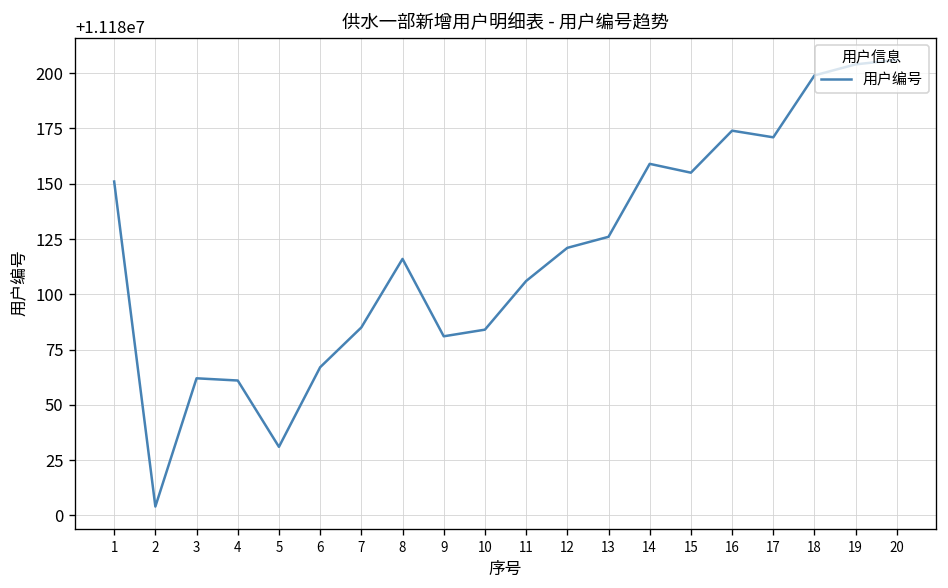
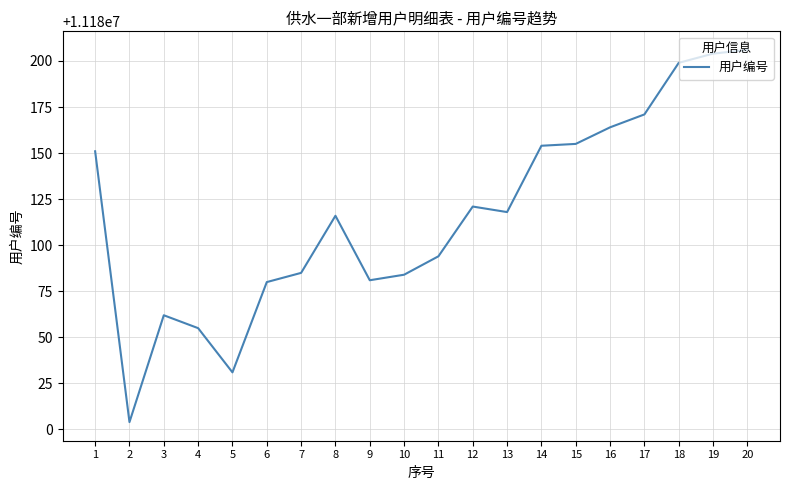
4: 11180061 -> 11180055
6: 11180067 -> 11180080
11: 11180106 -> 11180094
13: 11180126 -> 11180118
14: 11180159 -> 11180154
16: 11180174 -> 11180164
